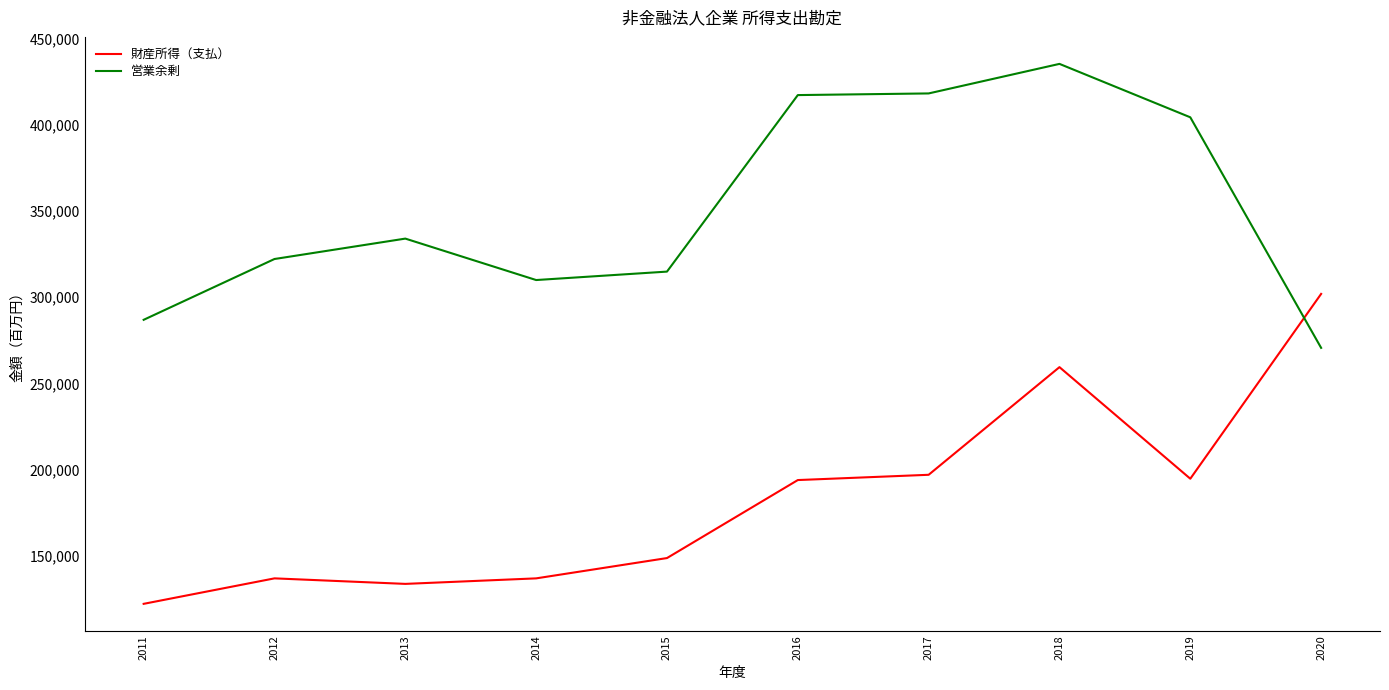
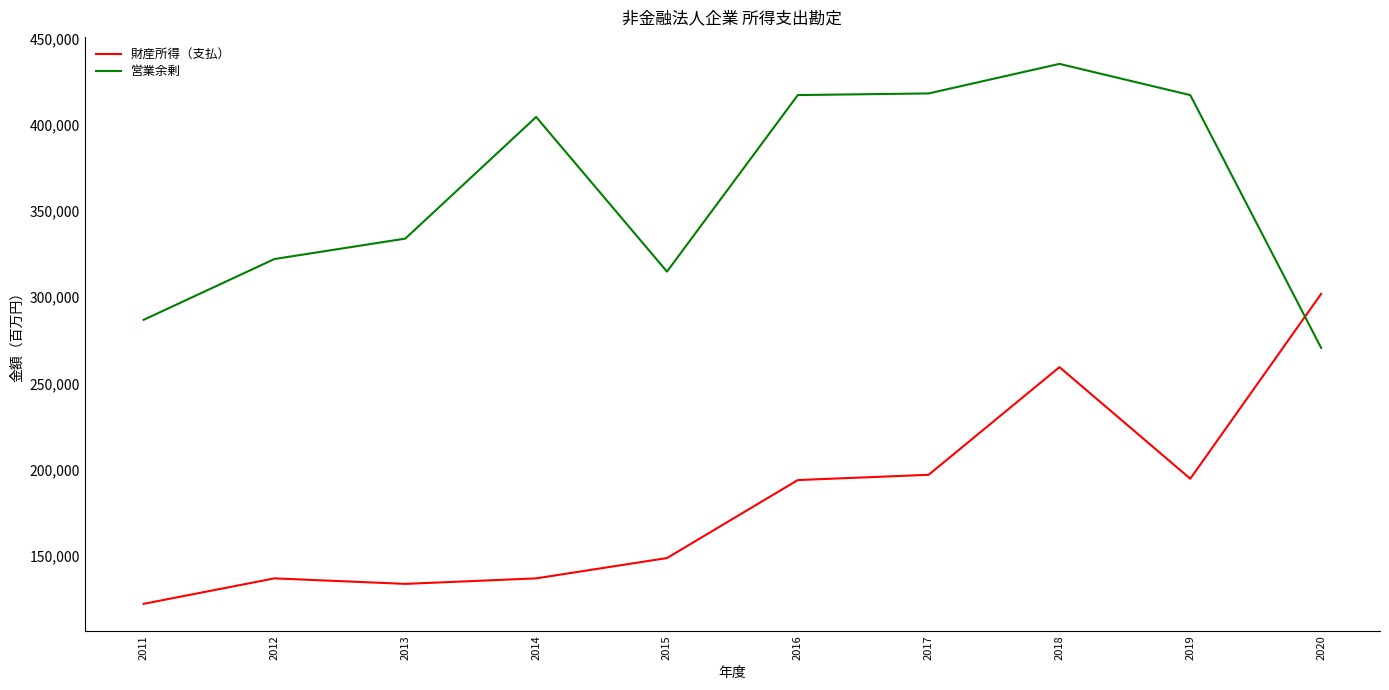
営業余剰, 2014: 310,000 -> 405,000
営業余剰, 2019: 404,000 -> 417,000
